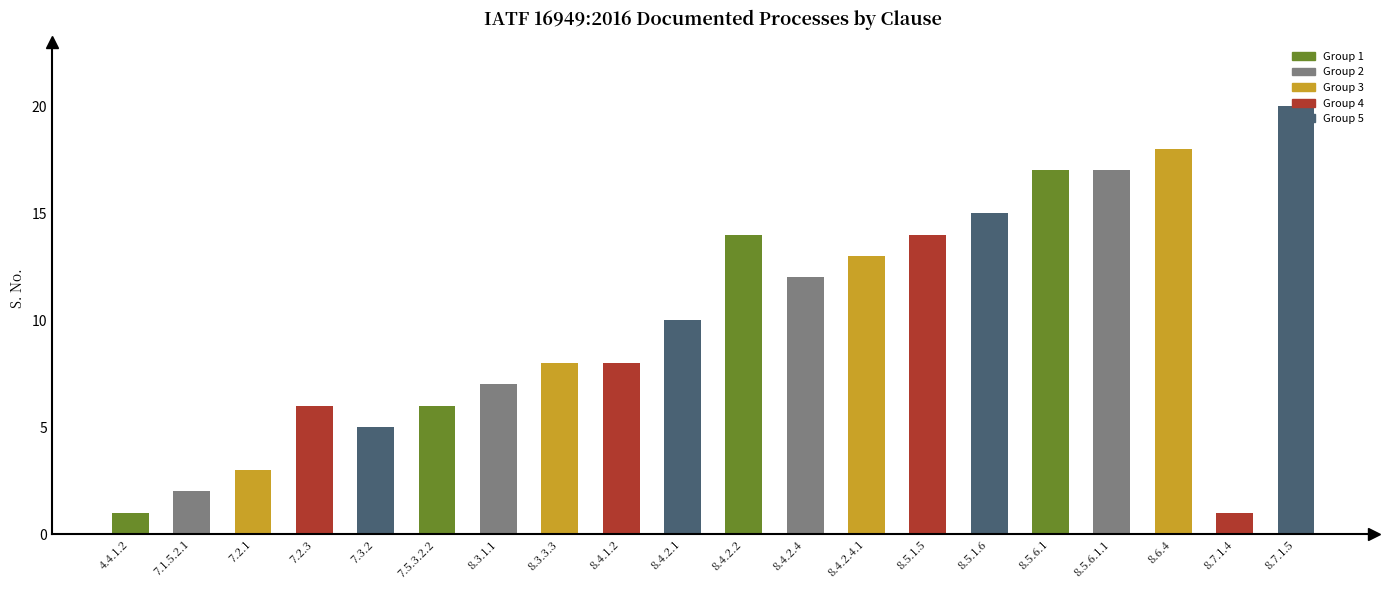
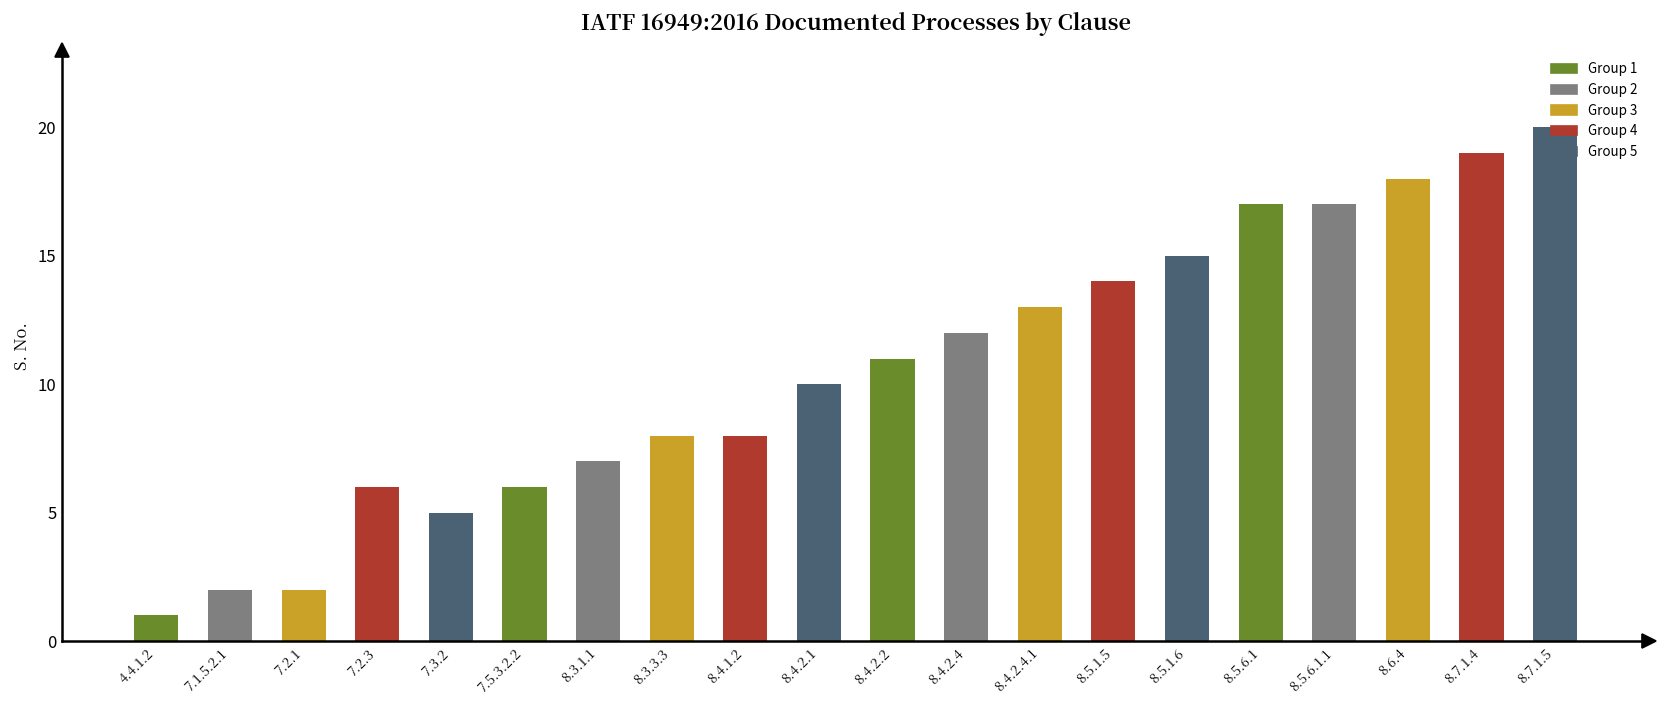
7.2.1: 3 -> 2
8.4.2.2: 14 -> 11
8.7.1.4: 1 -> 19
